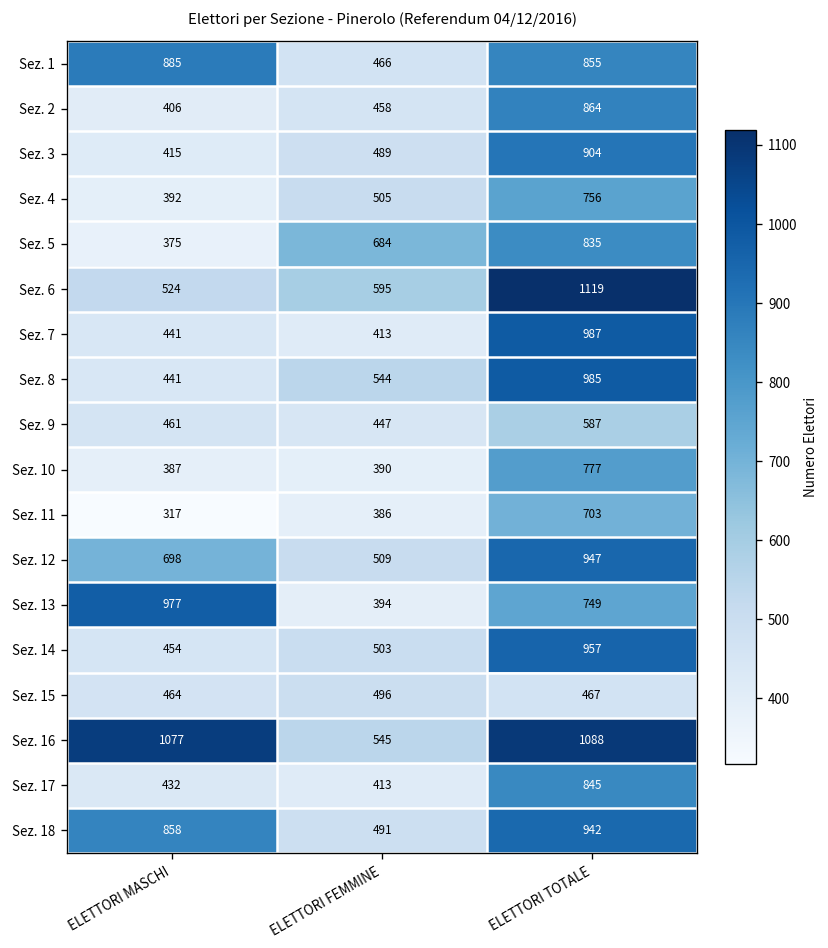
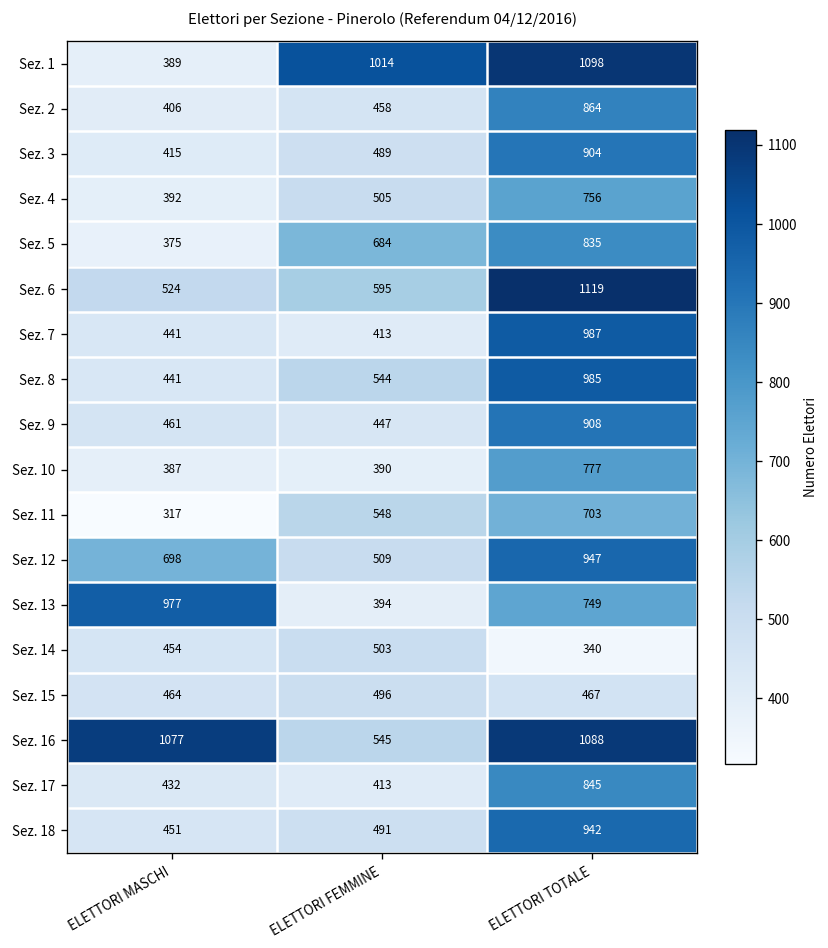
Sez. 1, ELETTORI MASCHI: 885 -> 389
Sez. 1, ELETTORI FEMMINE: 466 -> 1014
Sez. 1, ELETTORI TOTALE: 855 -> 1098
Sez. 9, ELETTORI TOTALE: 587 -> 908
Sez. 11, ELETTORI FEMMINE: 386 -> 548
Sez. 14, ELETTORI TOTALE: 957 -> 340
Sez. 18, ELETTORI MASCHI: 858 -> 451
